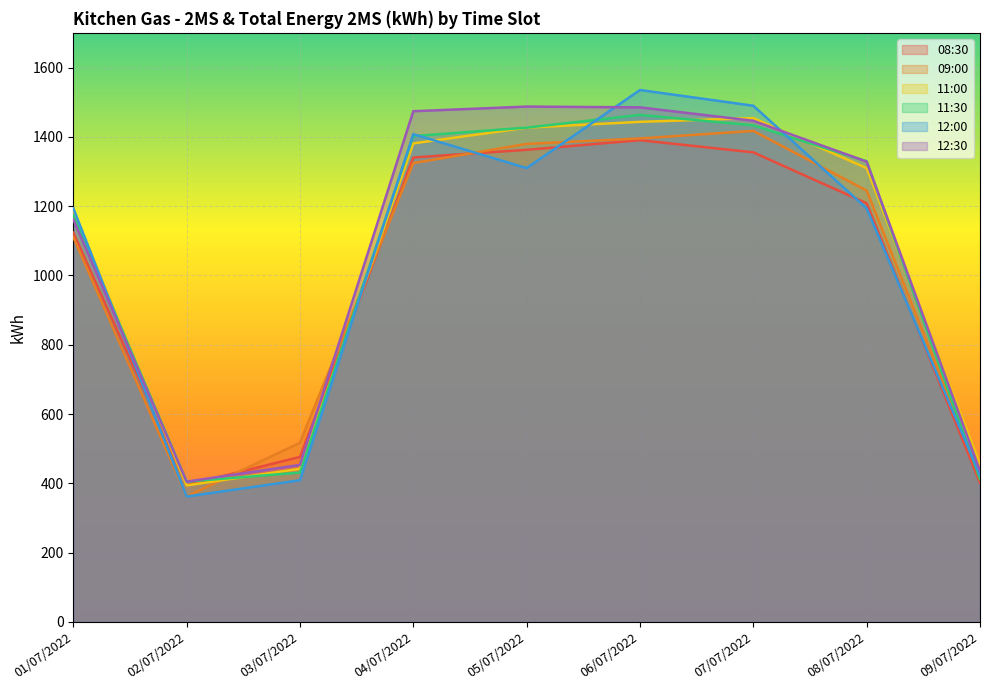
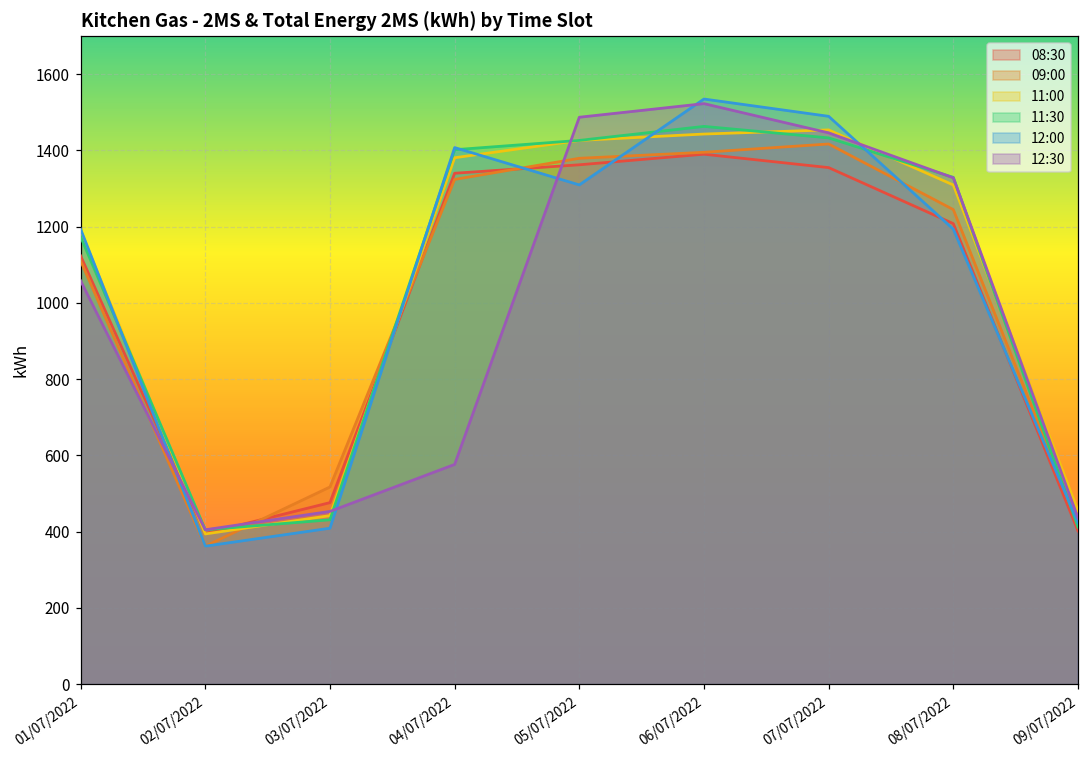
12:30, 01/07/2022: 1160 -> 1060
12:30, 04/07/2022: 1470 -> 580
12:30, 06/07/2022: 1490 -> 1520
